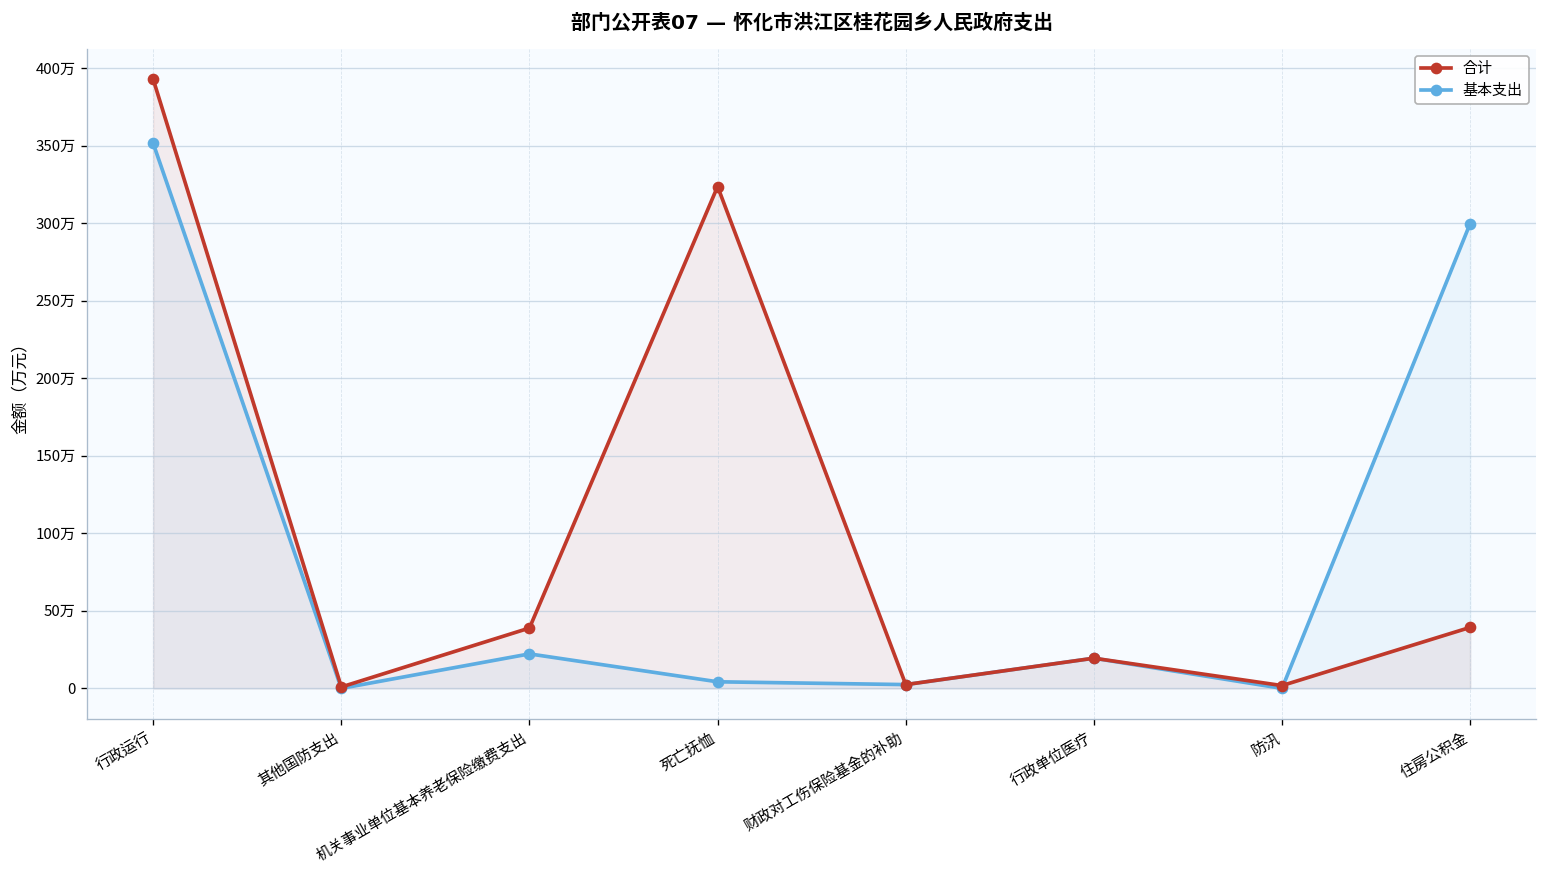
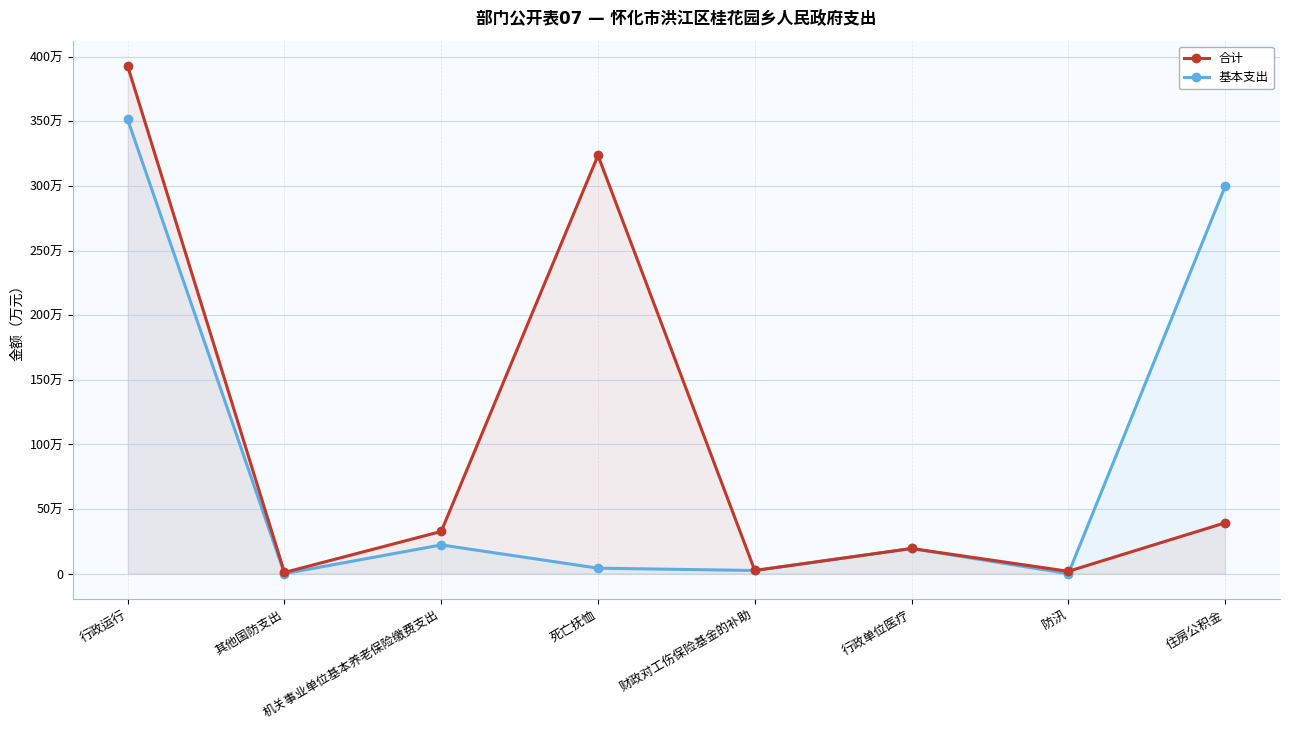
合计, 机关事业单位基本养老保险缴费支出: 39万 -> 33万
